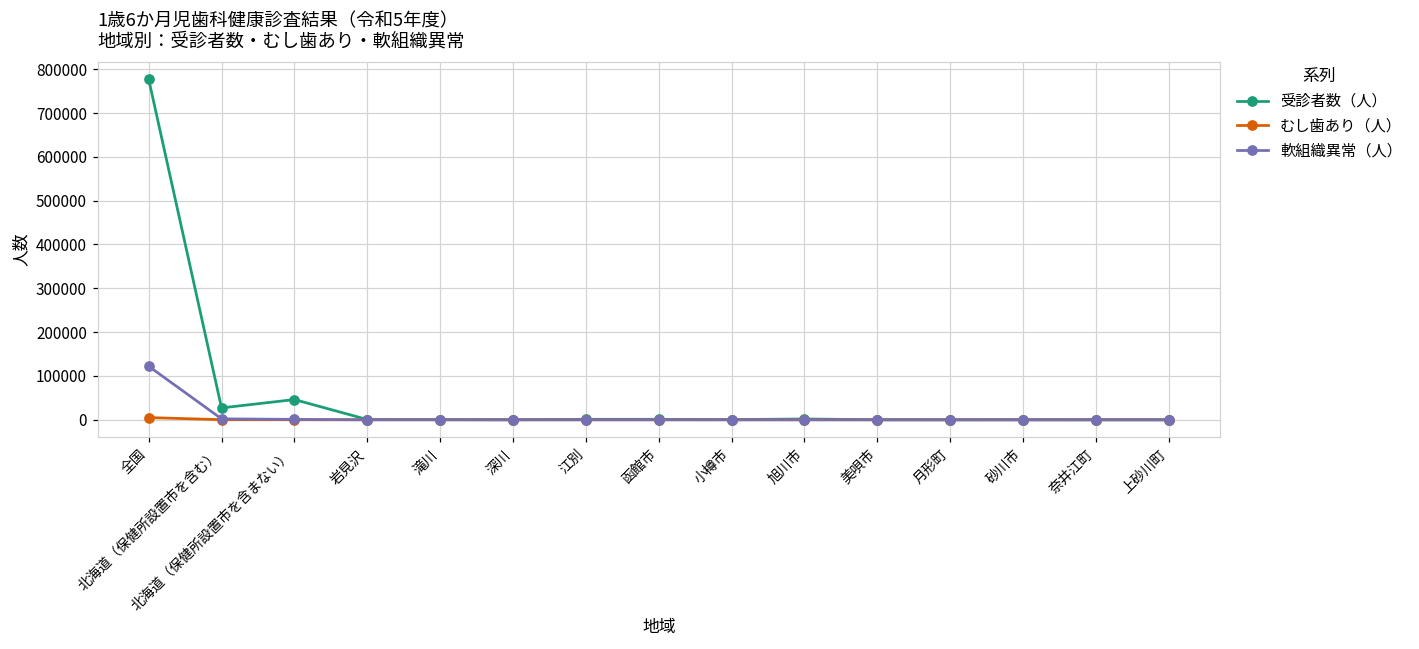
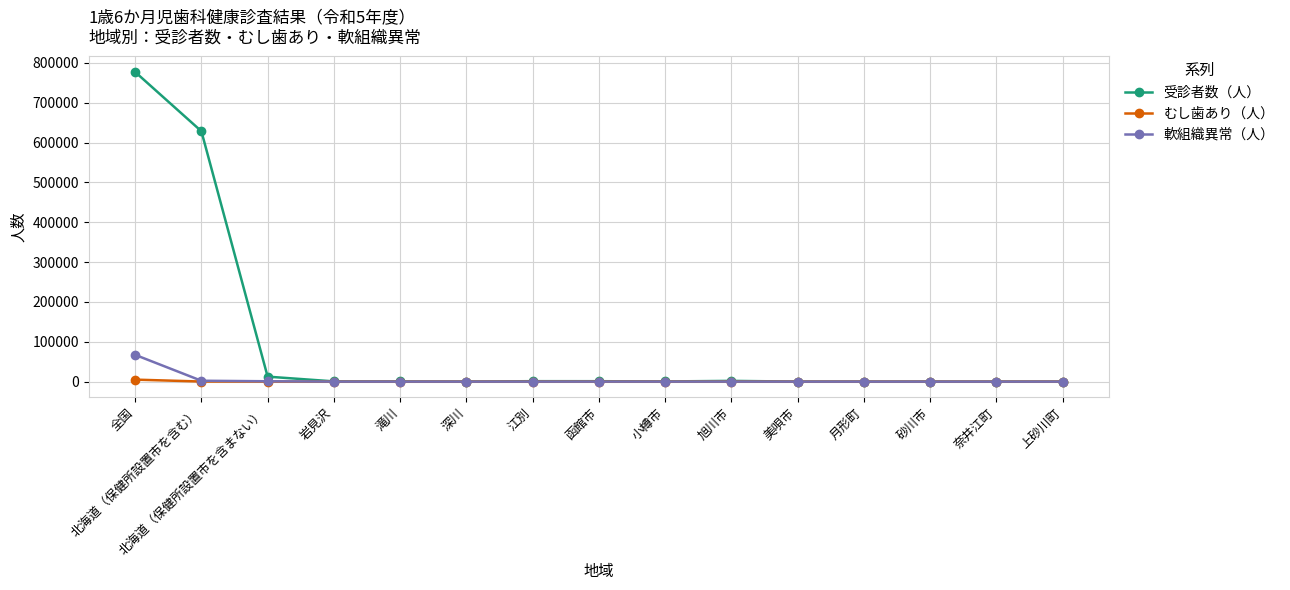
軟組織異常（人）, 全国: 120000 -> 70000
受診者数（人）, 北海道（保健所設置市を含む）: 30000 -> 630000
受診者数（人）, 北海道（保健所設置市を含まない）: 50000 -> 10000
